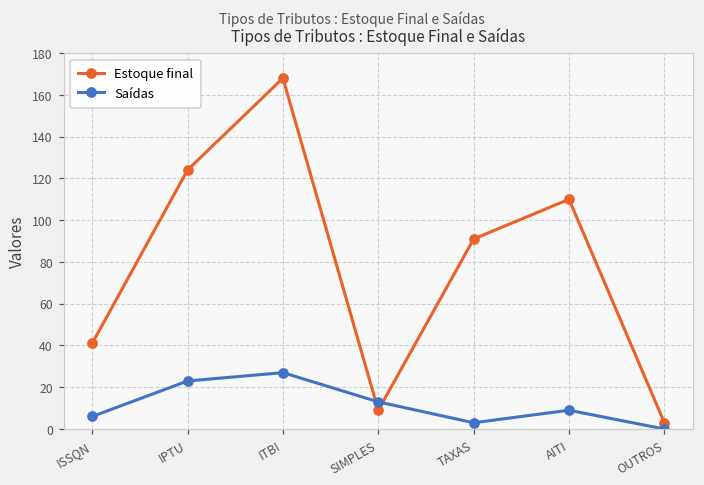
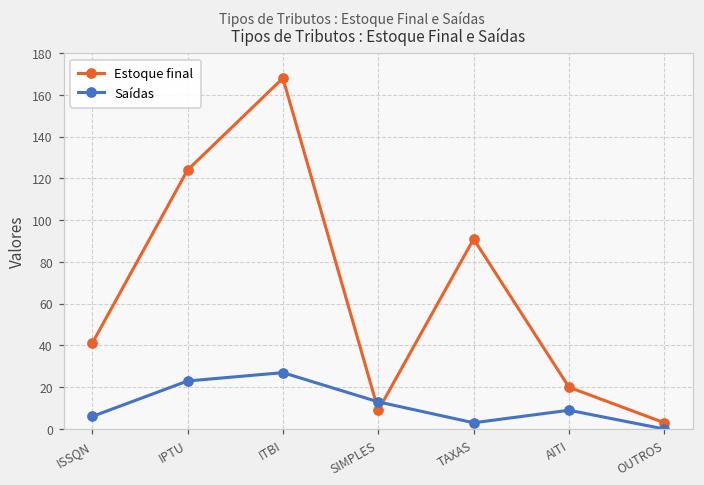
Estoque final, AITI: 110 -> 20
